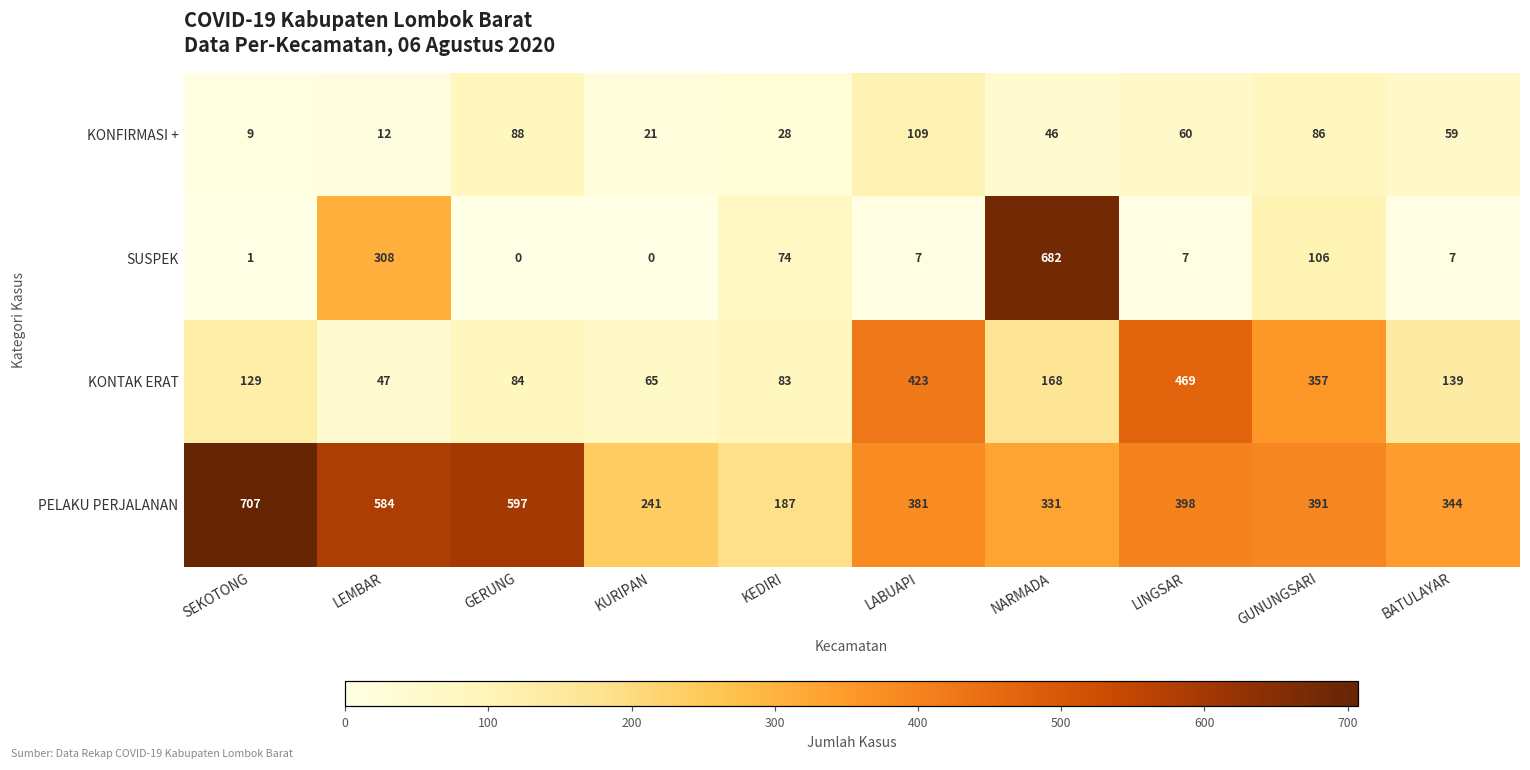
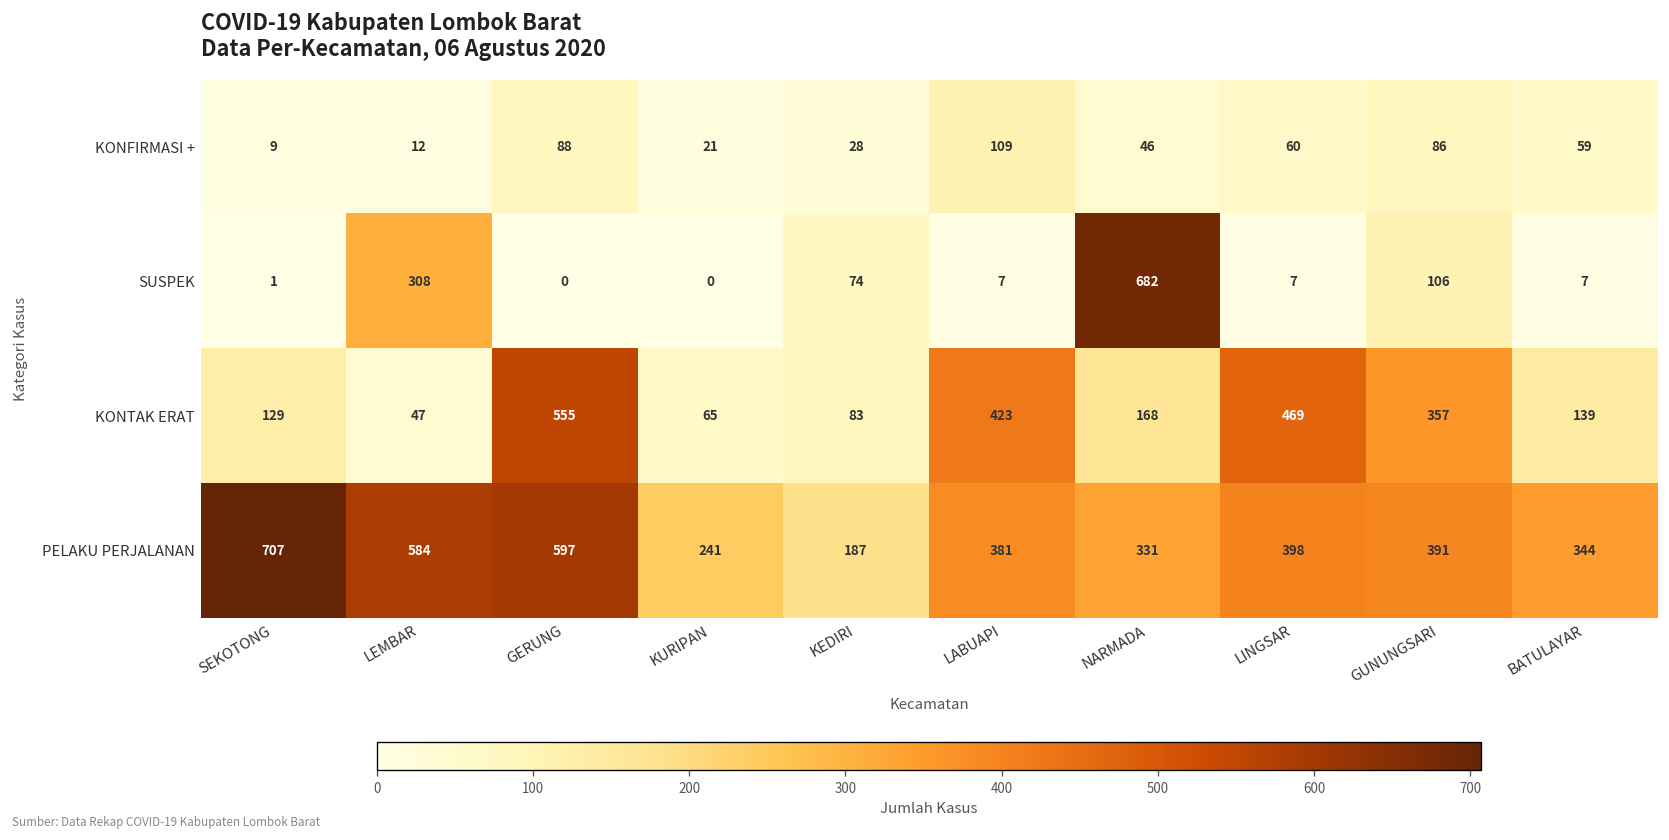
KONTAK ERAT, GERUNG: 84 -> 555
